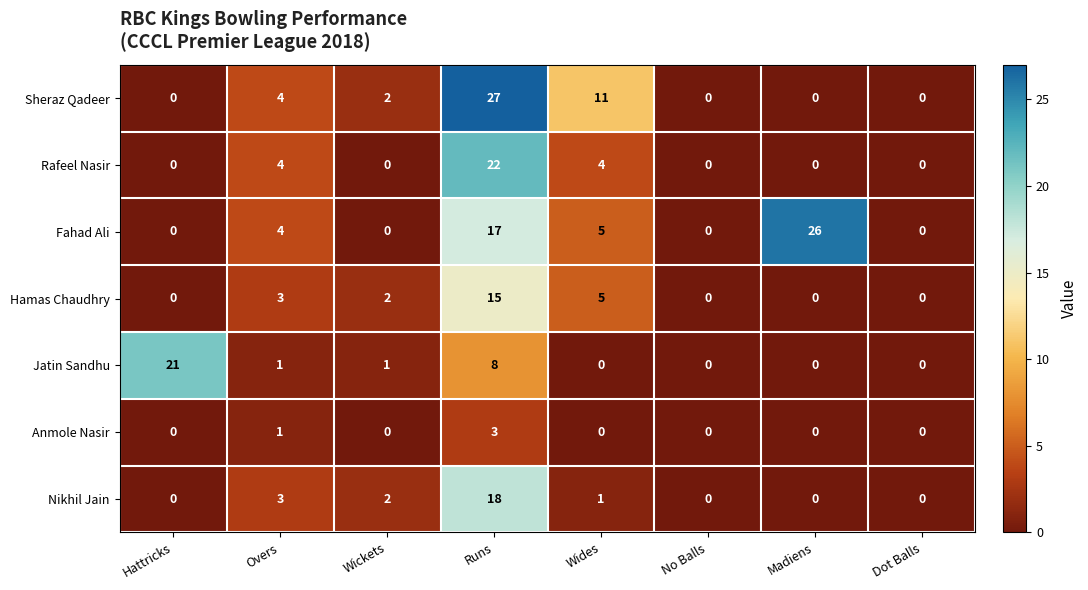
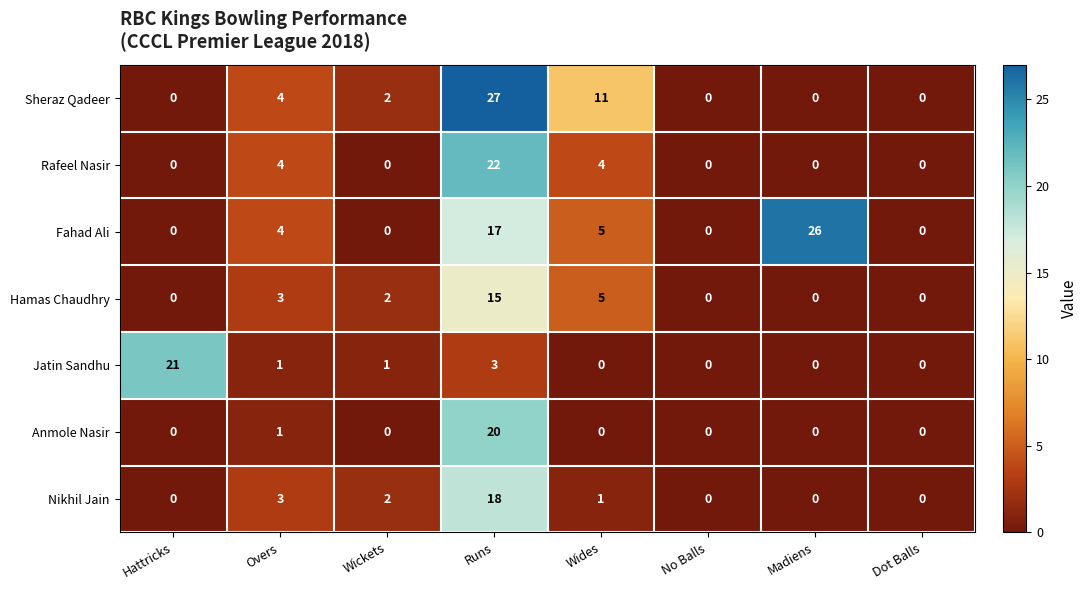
Jatin Sandhu, Runs: 8 -> 3
Anmole Nasir, Runs: 3 -> 20
